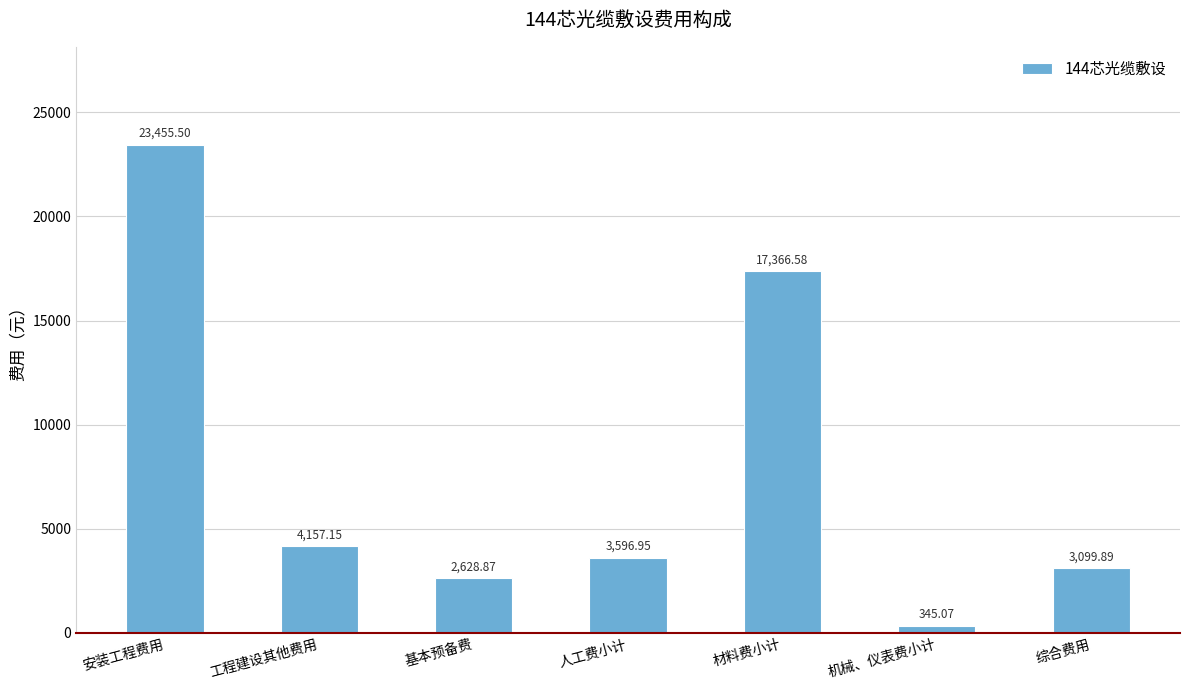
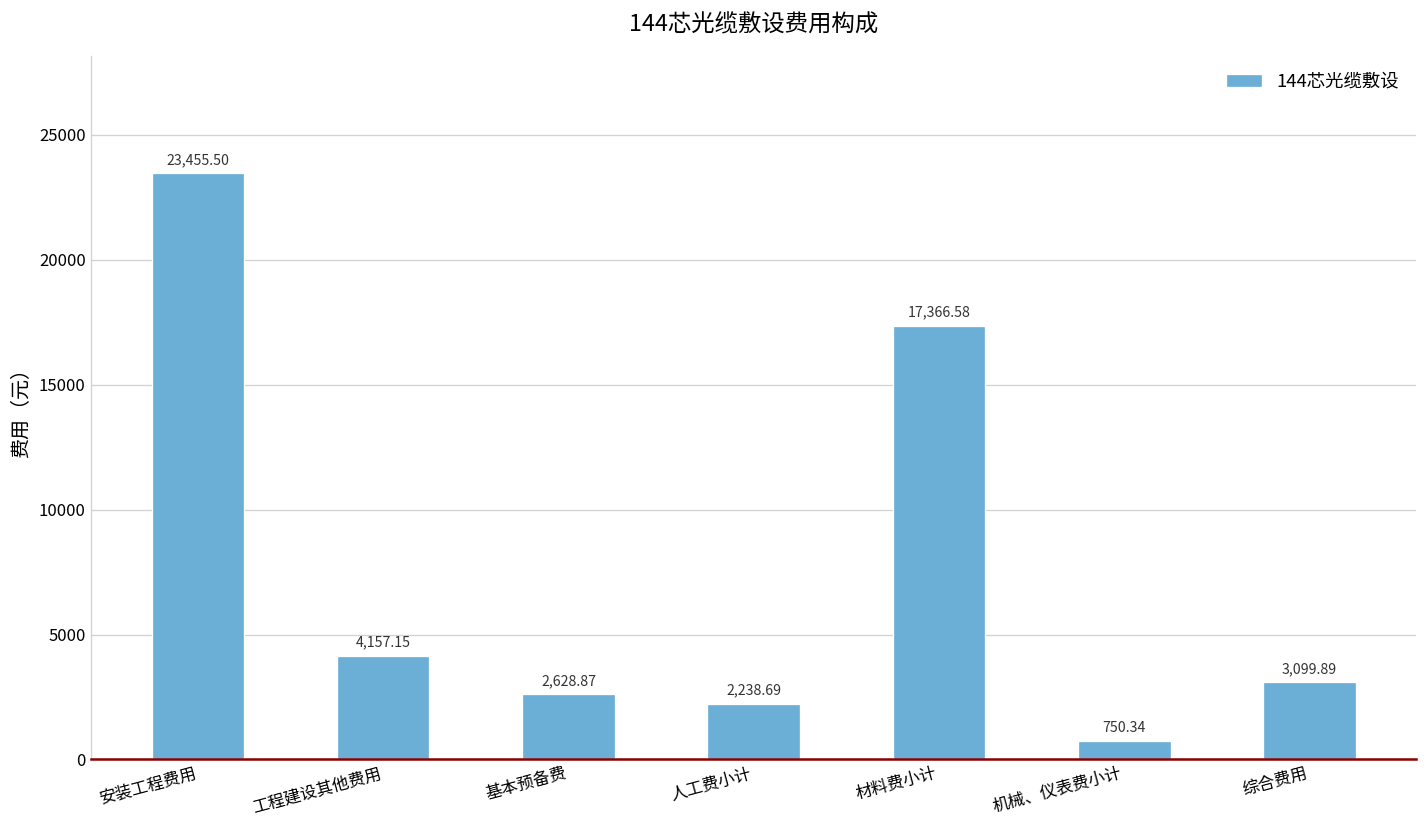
人工费小计: 3,596.95 -> 2,238.69
机械、仪表费小计: 345.07 -> 750.34
